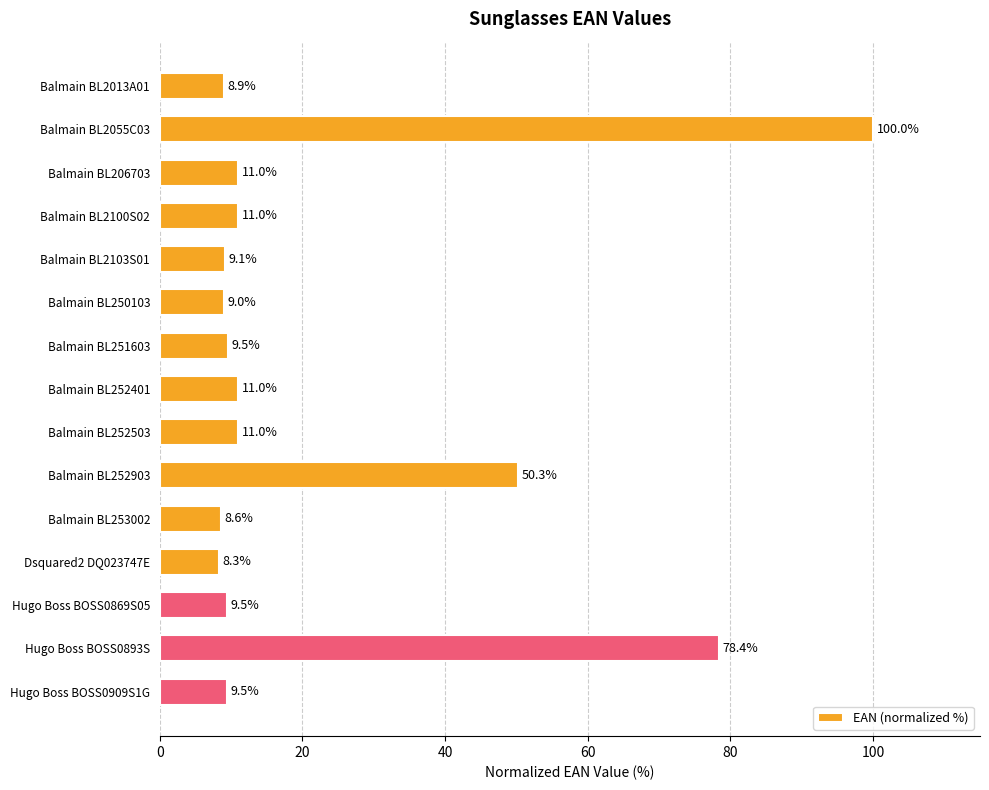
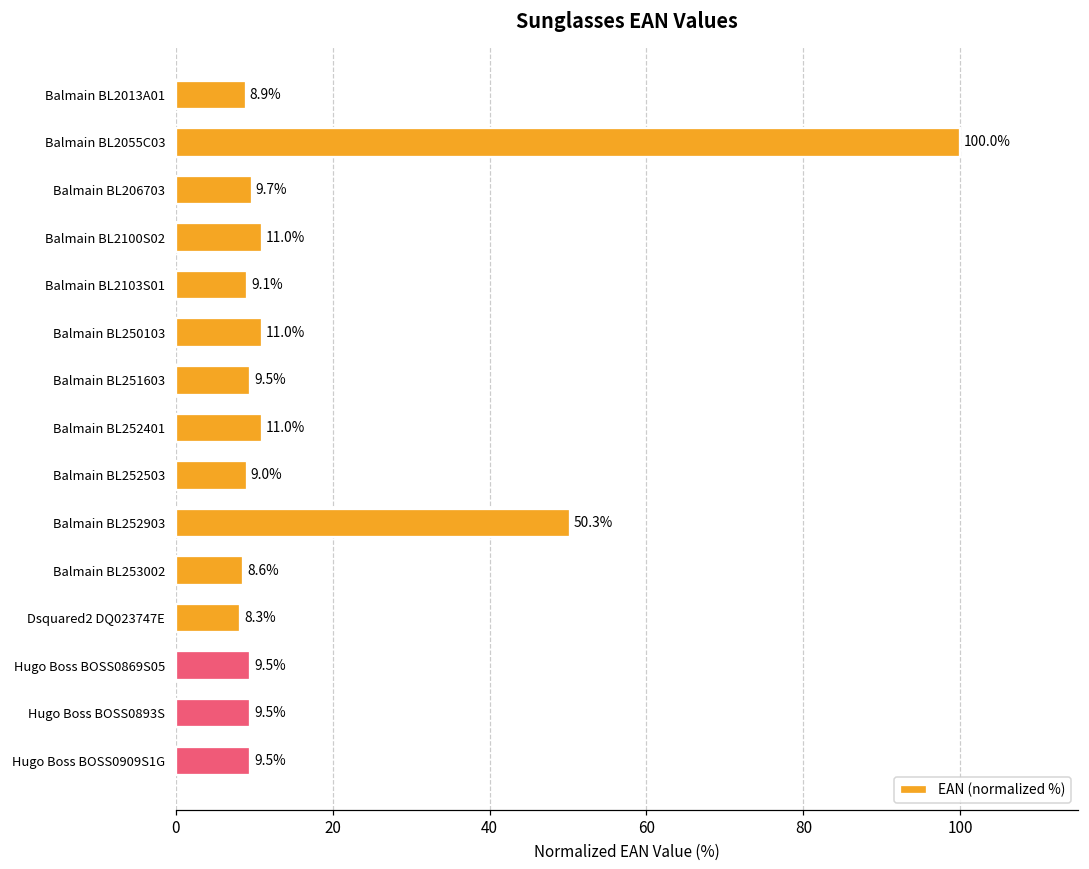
Balmain BL206703: 11.0% -> 9.7%
Balmain BL250103: 9.0% -> 11.0%
Balmain BL252503: 11.0% -> 9.0%
Hugo Boss BOSS0893S: 78.4% -> 9.5%
